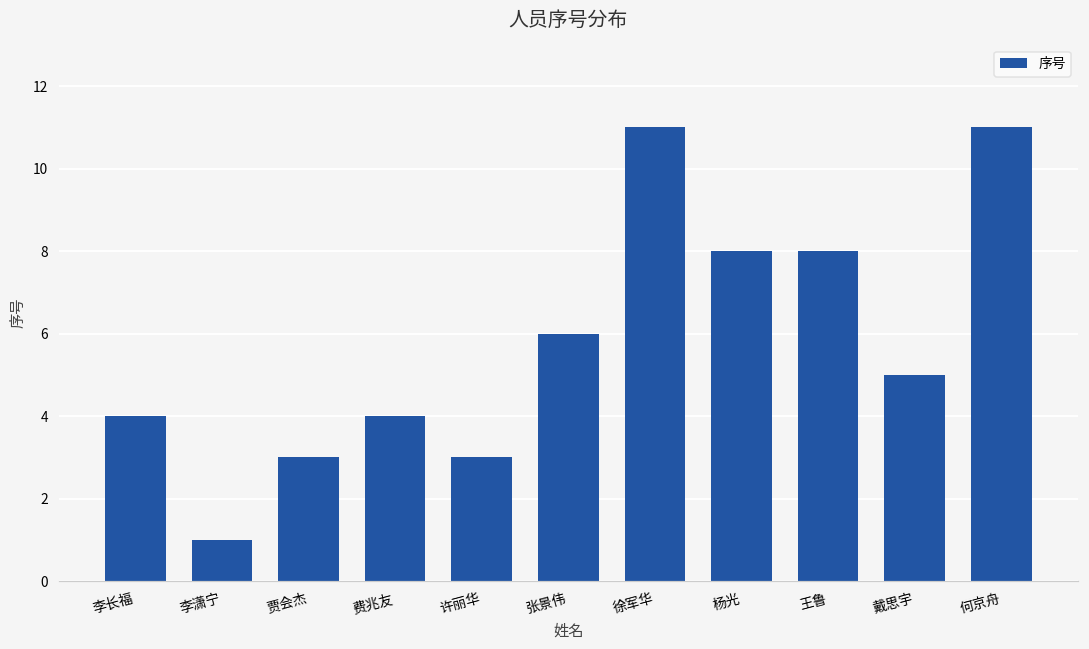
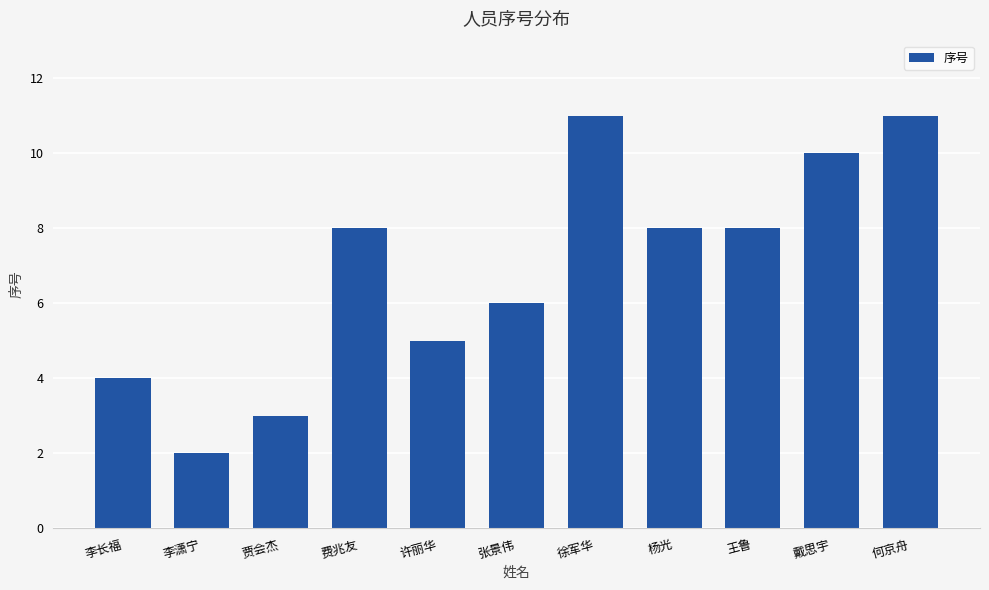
李潇宁: 1 -> 2
费兆友: 4 -> 8
许丽华: 3 -> 5
戴思宇: 5 -> 10
